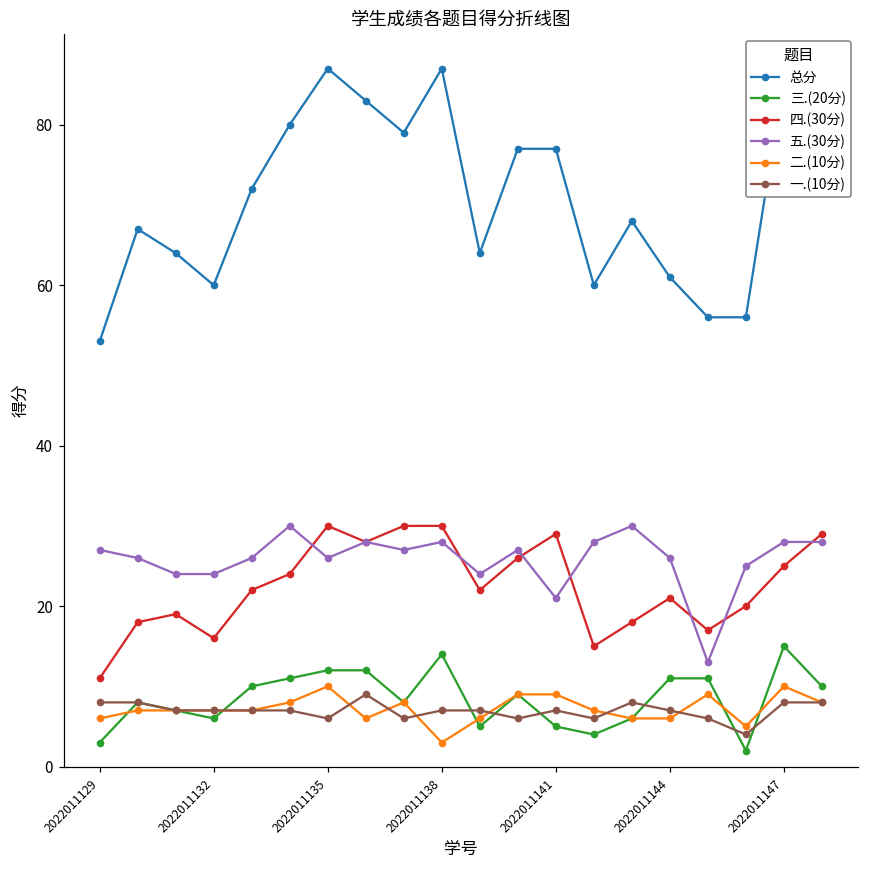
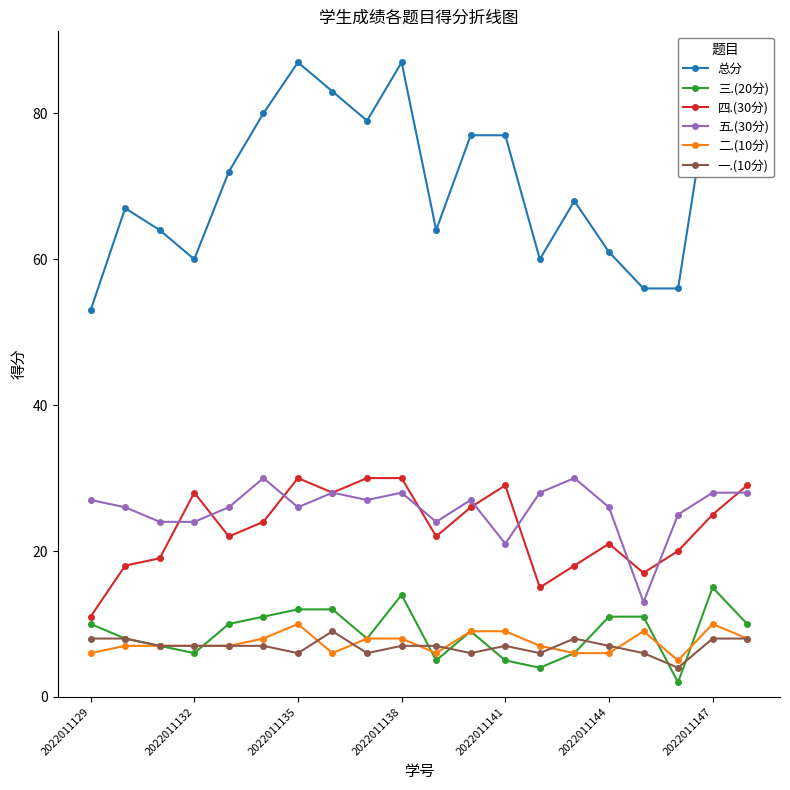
三.(20分), 2022011129: 3 -> 10
四.(30分), 2022011132: 16 -> 28
二.(10分), 2022011138: 3 -> 8
